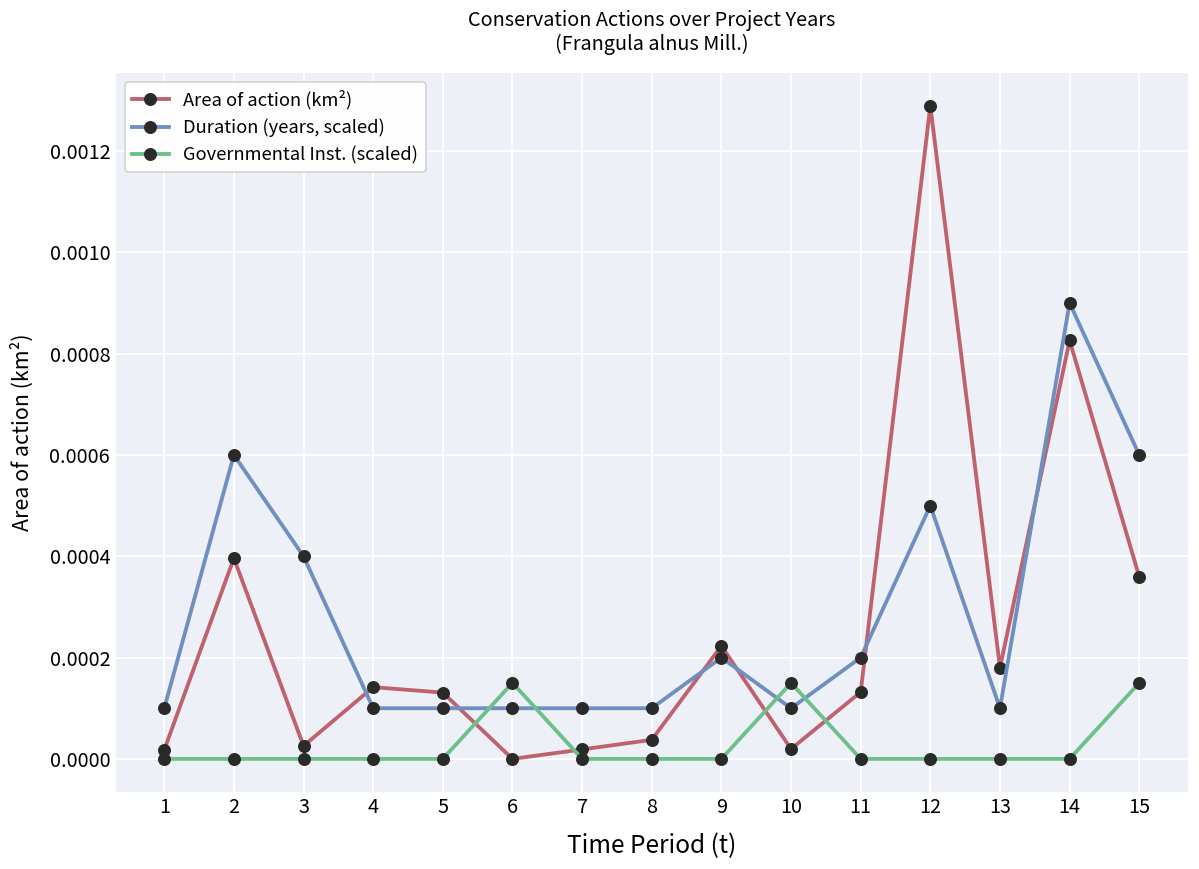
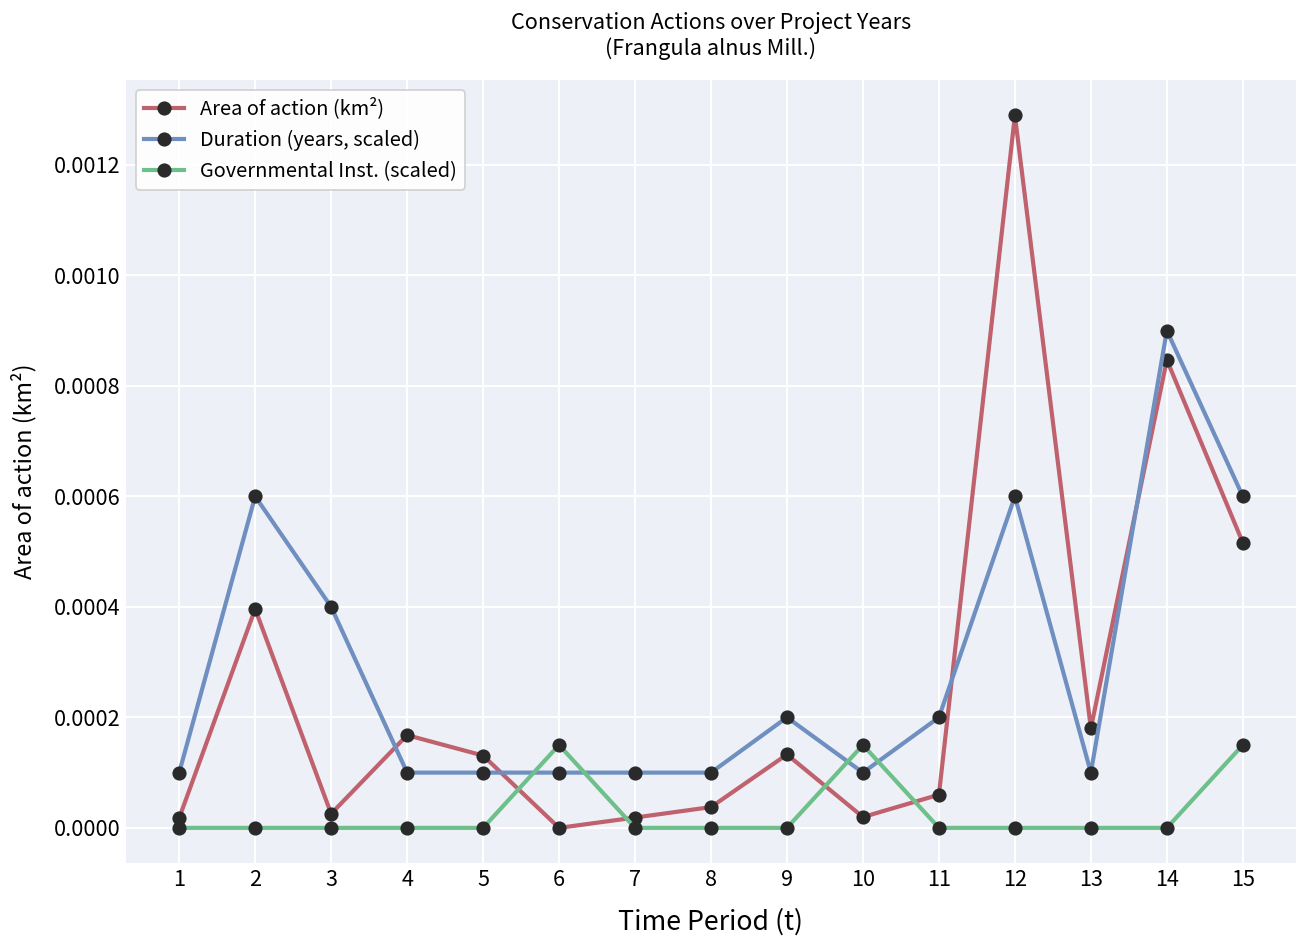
Area of action (km²), 4: 0.00014 -> 0.00017
Area of action (km²), 9: 0.00022 -> 0.00013
Area of action (km²), 11: 0.00013 -> 0.00006
Duration (years, scaled), 12: 0.00050 -> 0.00060
Area of action (km²), 14: 0.00083 -> 0.00085
Area of action (km²), 15: 0.00036 -> 0.00052
